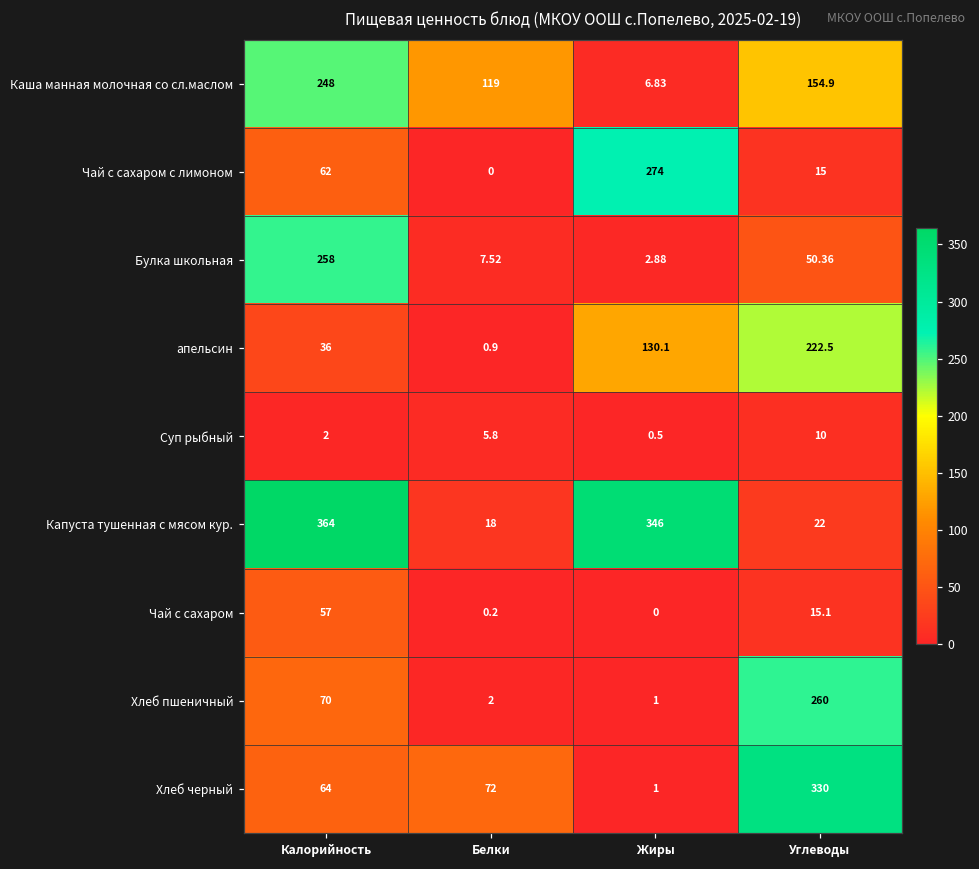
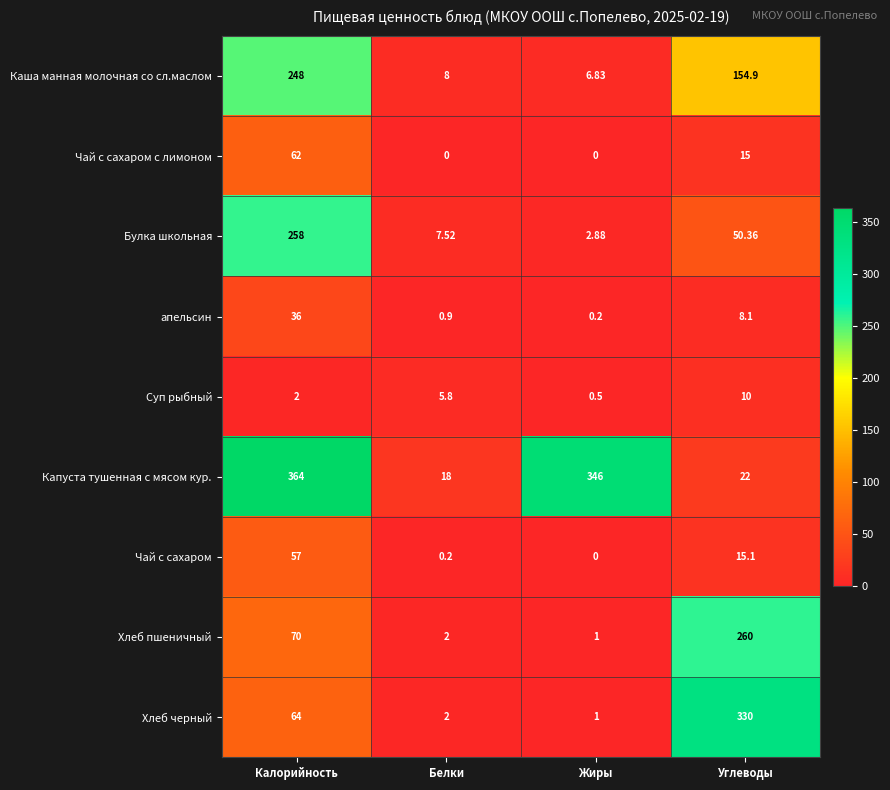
Каша манная молочная со сл.маслом, Белки: 119 -> 8
Чай с сахаром с лимоном, Жиры: 274 -> 0
апельсин, Жиры: 130.1 -> 0.2
апельсин, Углеводы: 222.5 -> 8.1
Хлеб черный, Белки: 72 -> 2
